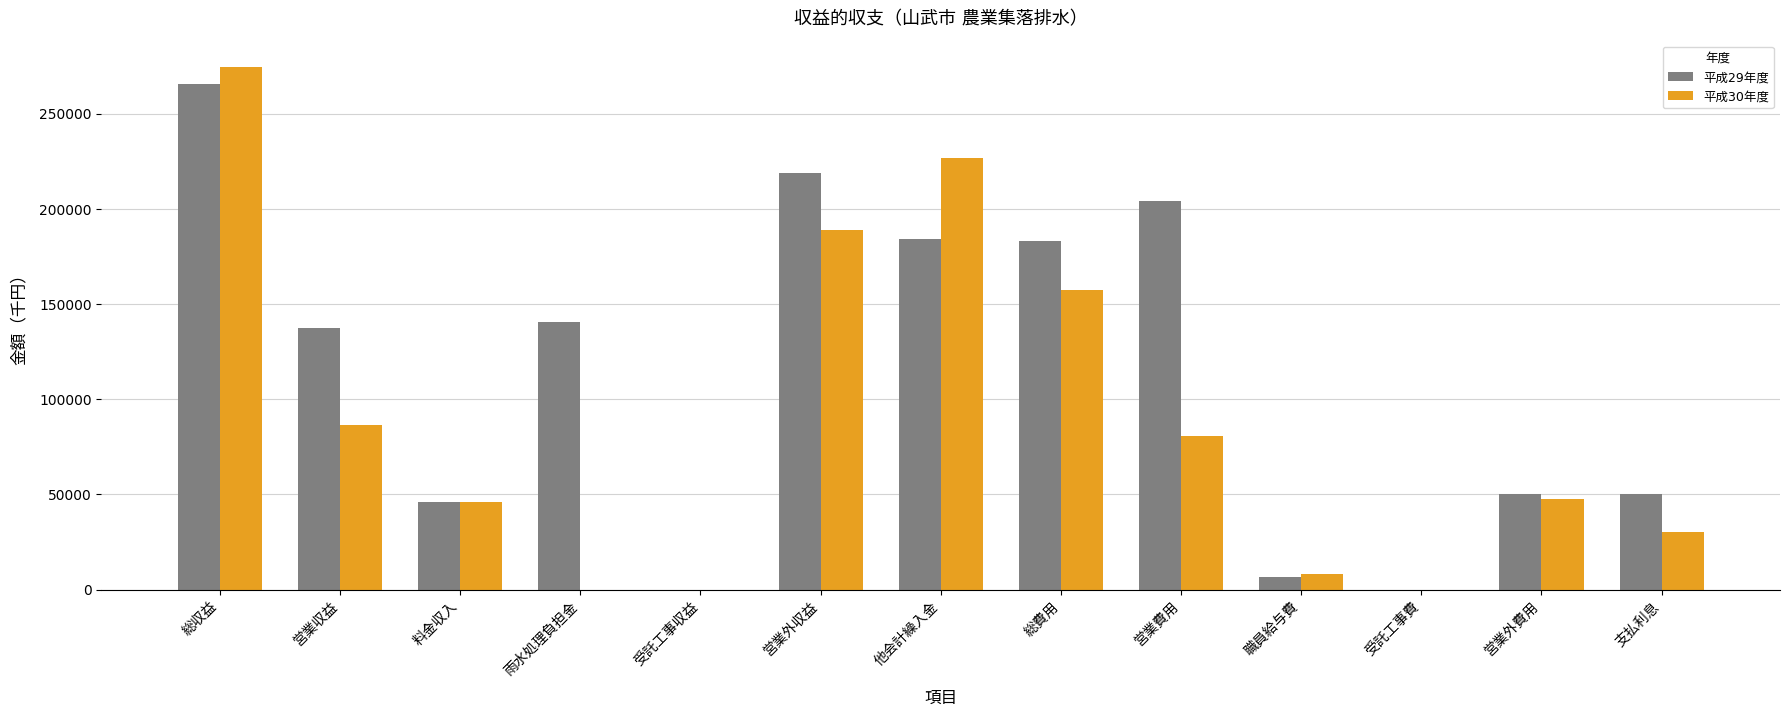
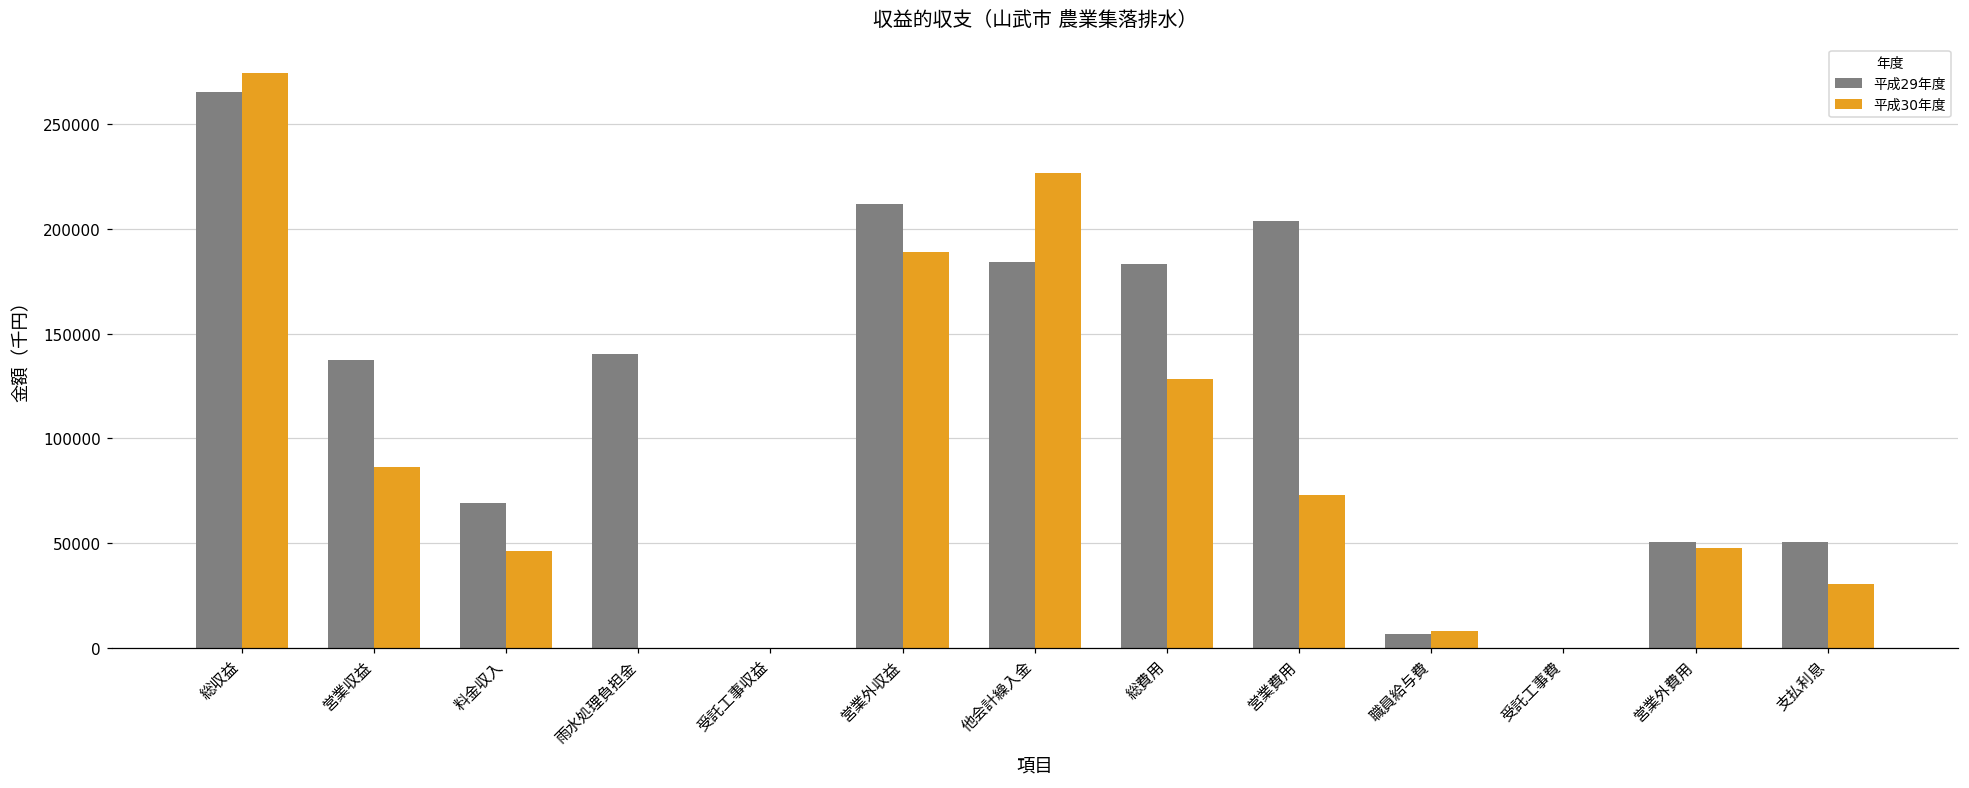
平成29年度, 料金収入: 46000 -> 69000
平成29年度, 営業外収益: 219000 -> 212000
平成30年度, 総費用: 157000 -> 128000
平成30年度, 営業費用: 81000 -> 73000
